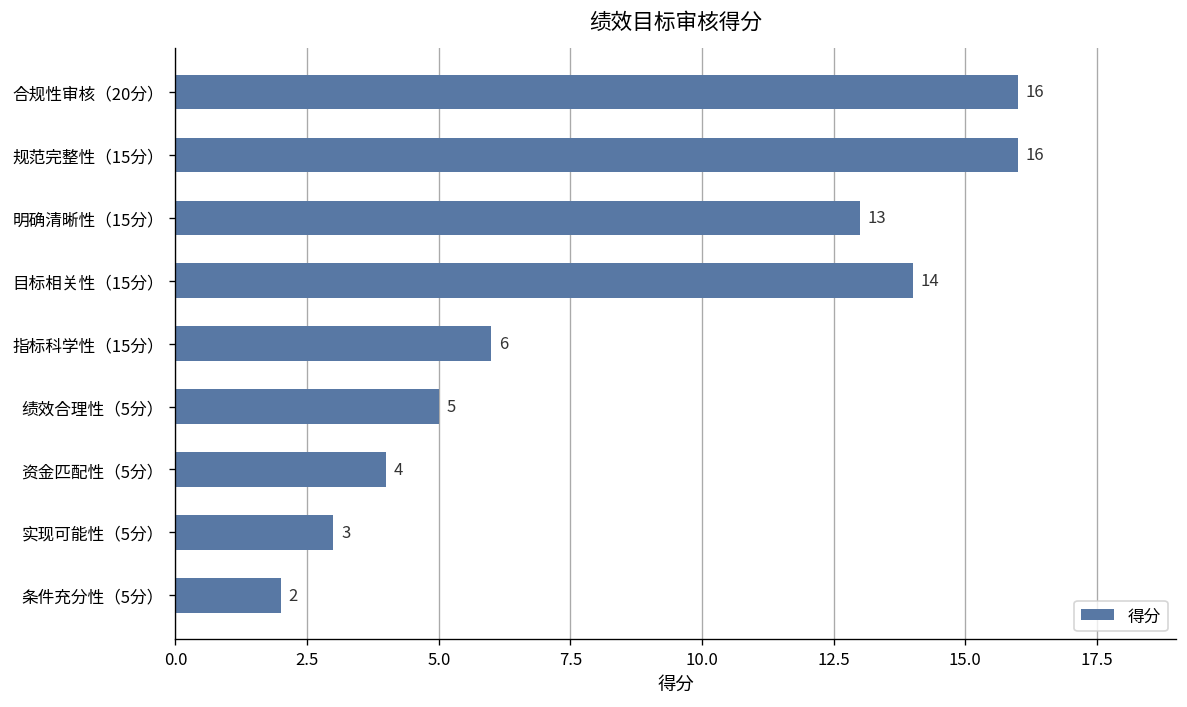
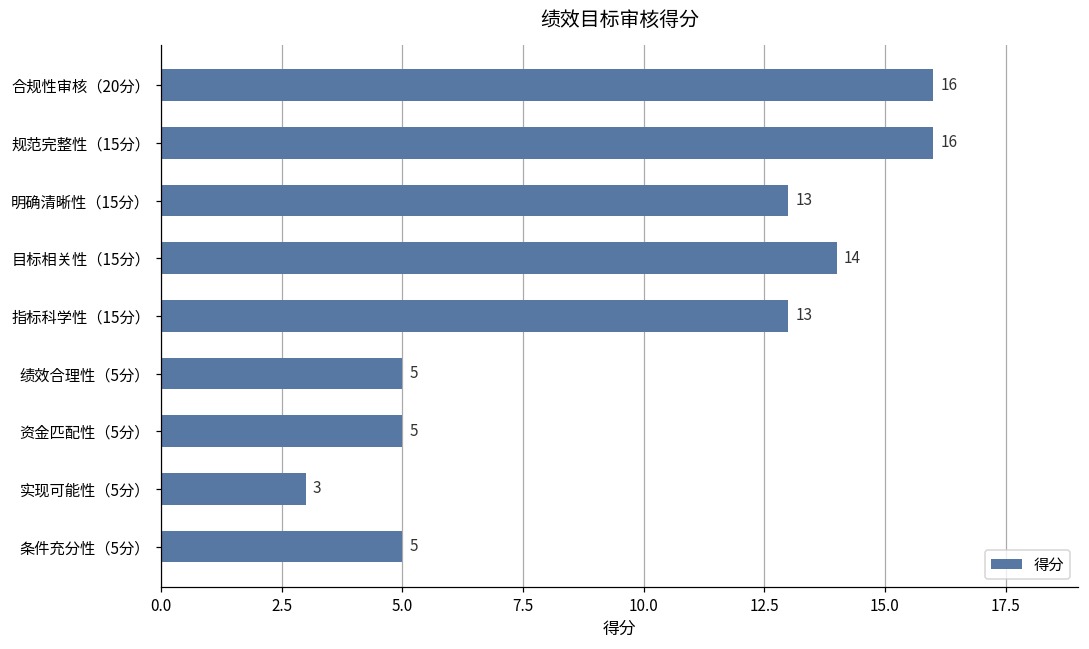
指标科学性（15分）: 6 -> 13
资金匹配性（5分）: 4 -> 5
条件充分性（5分）: 2 -> 5
